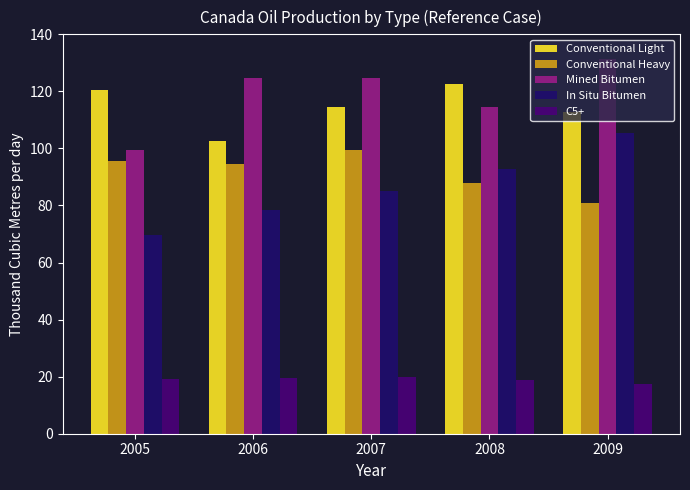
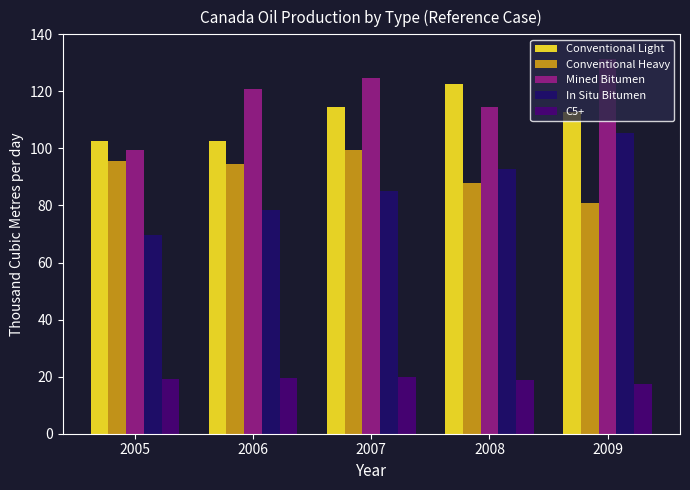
Conventional Light, 2005: 120 -> 103
Mined Bitumen, 2006: 125 -> 121
